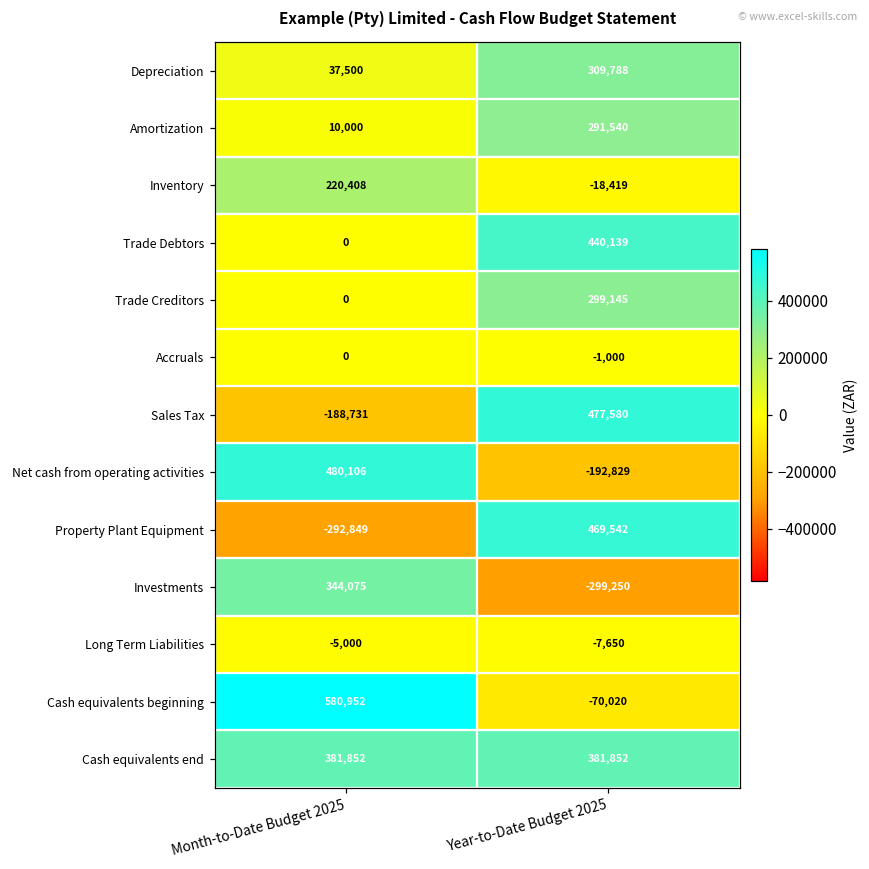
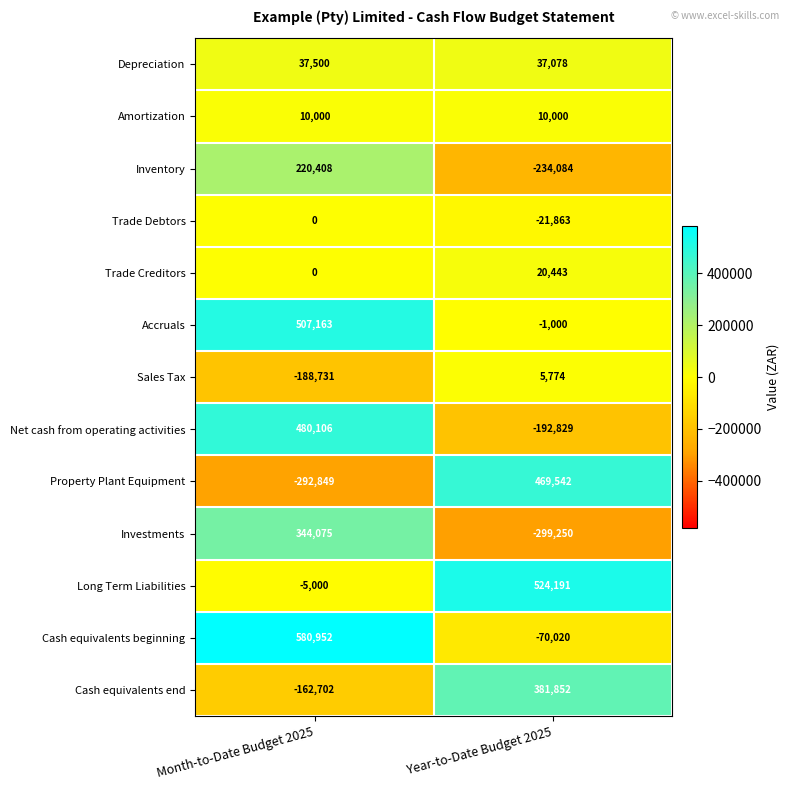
Depreciation, Year-to-Date Budget 2025: 309,788 -> 37,078
Amortization, Year-to-Date Budget 2025: 291,540 -> 10,000
Inventory, Year-to-Date Budget 2025: -18,419 -> -234,084
Trade Debtors, Year-to-Date Budget 2025: 440,139 -> -21,863
Trade Creditors, Year-to-Date Budget 2025: 299,145 -> 20,443
Accruals, Month-to-Date Budget 2025: 0 -> 507,163
Sales Tax, Year-to-Date Budget 2025: 477,580 -> 5,774
Long Term Liabilities, Year-to-Date Budget 2025: -7,650 -> 524,191
Cash equivalents end, Month-to-Date Budget 2025: 381,852 -> -162,702
